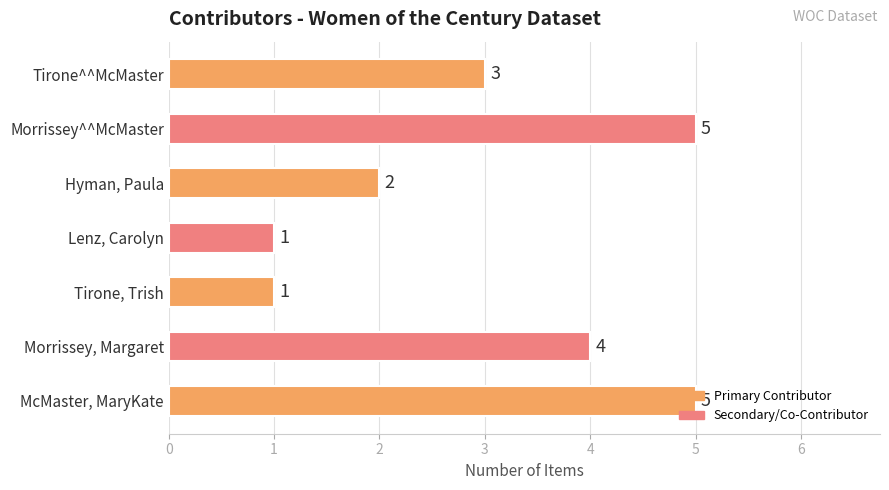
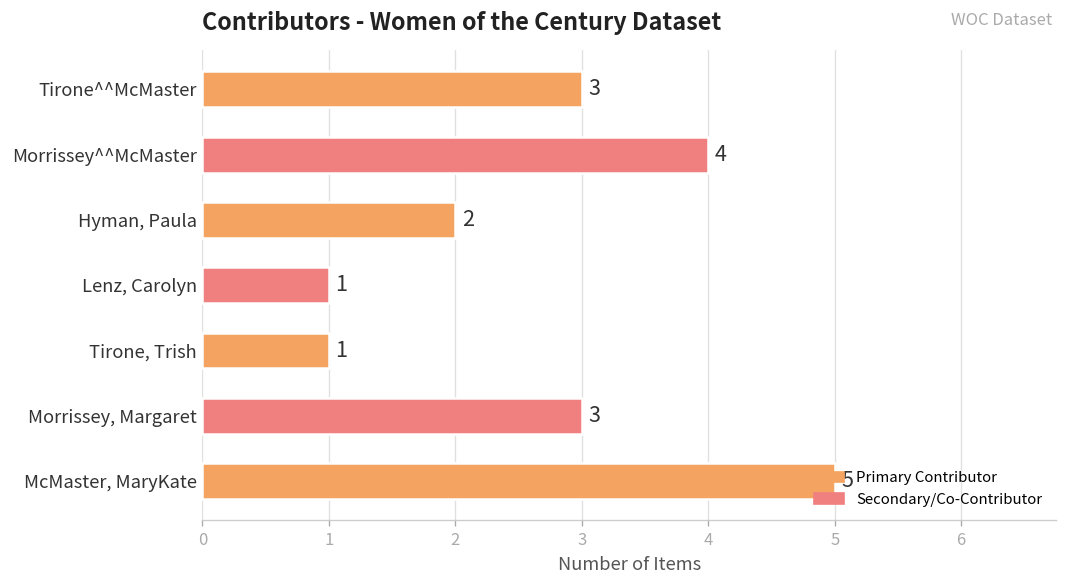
Morrissey^^McMaster: 5 -> 4
Morrissey, Margaret: 4 -> 3
